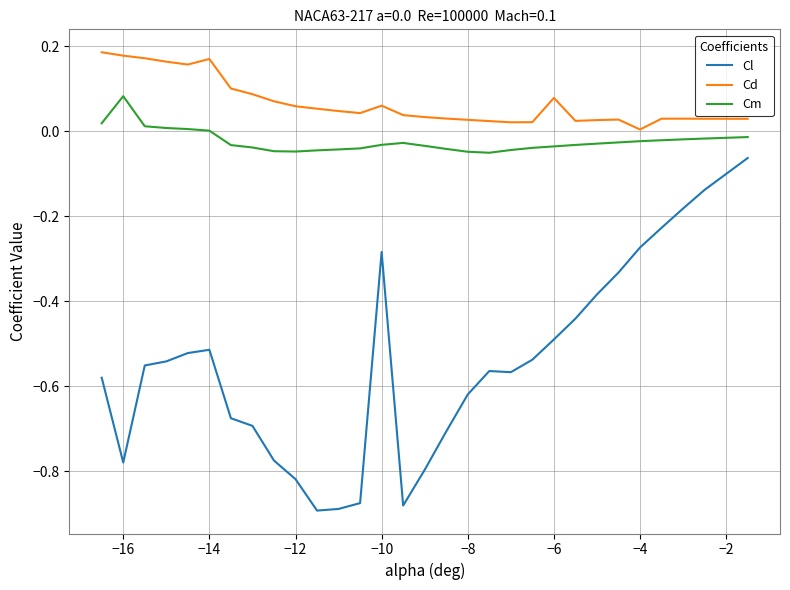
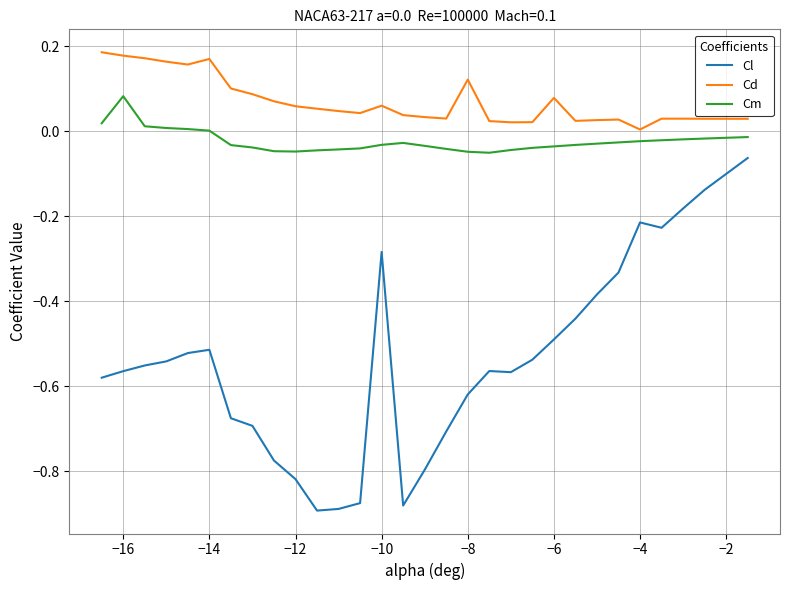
Cl, −16: -0.78 -> -0.57
Cd, −8: 0.03 -> 0.12
Cl, −4: -0.27 -> -0.22
